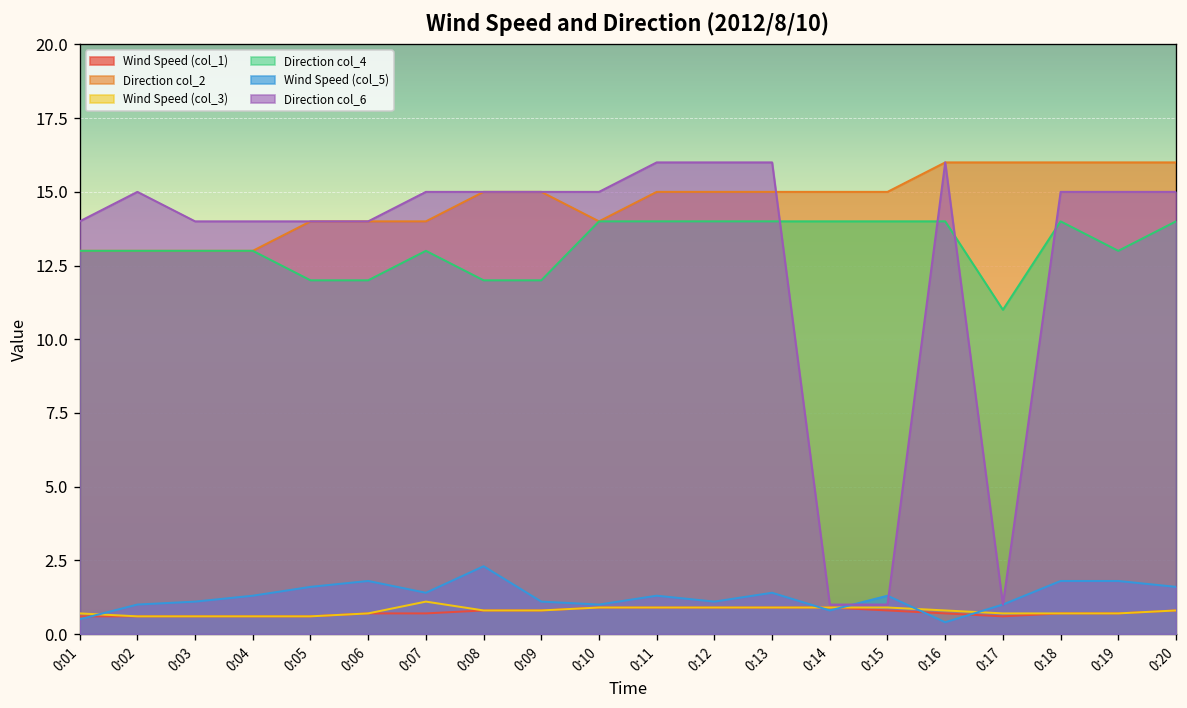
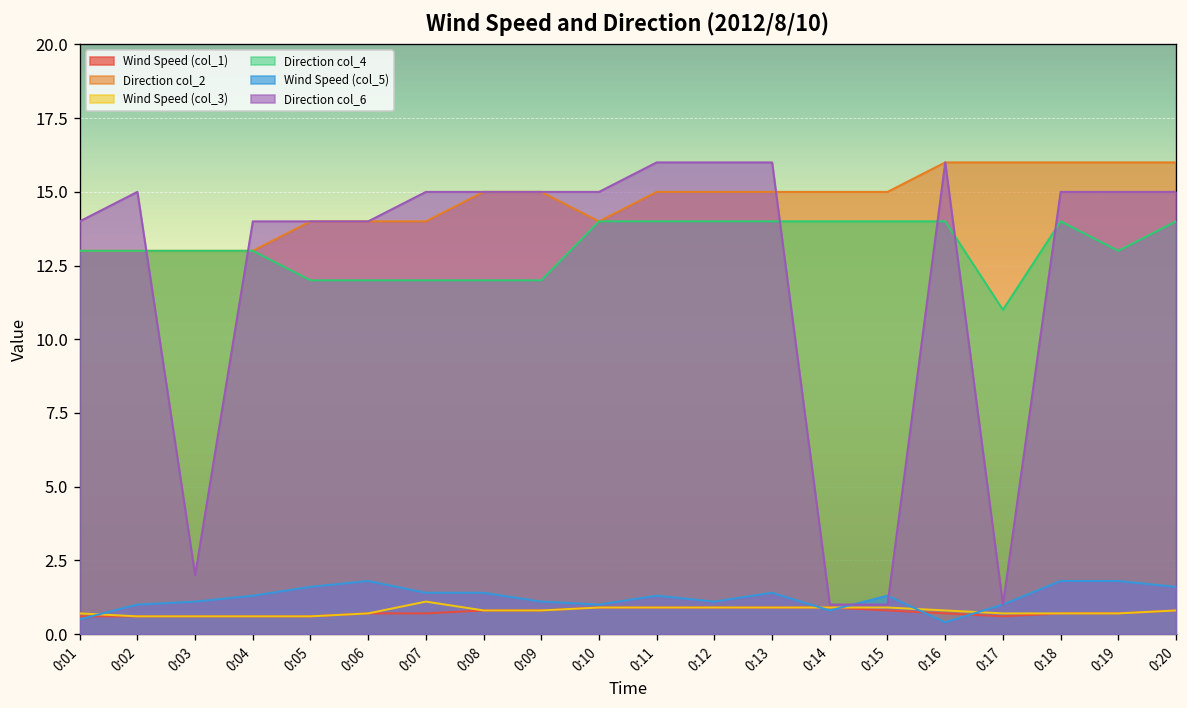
Direction col_6, 0:03: 14 -> 2
Direction col_4, 0:07: 13 -> 12
Wind Speed (col_5), 0:08: 2.3 -> 1.4
